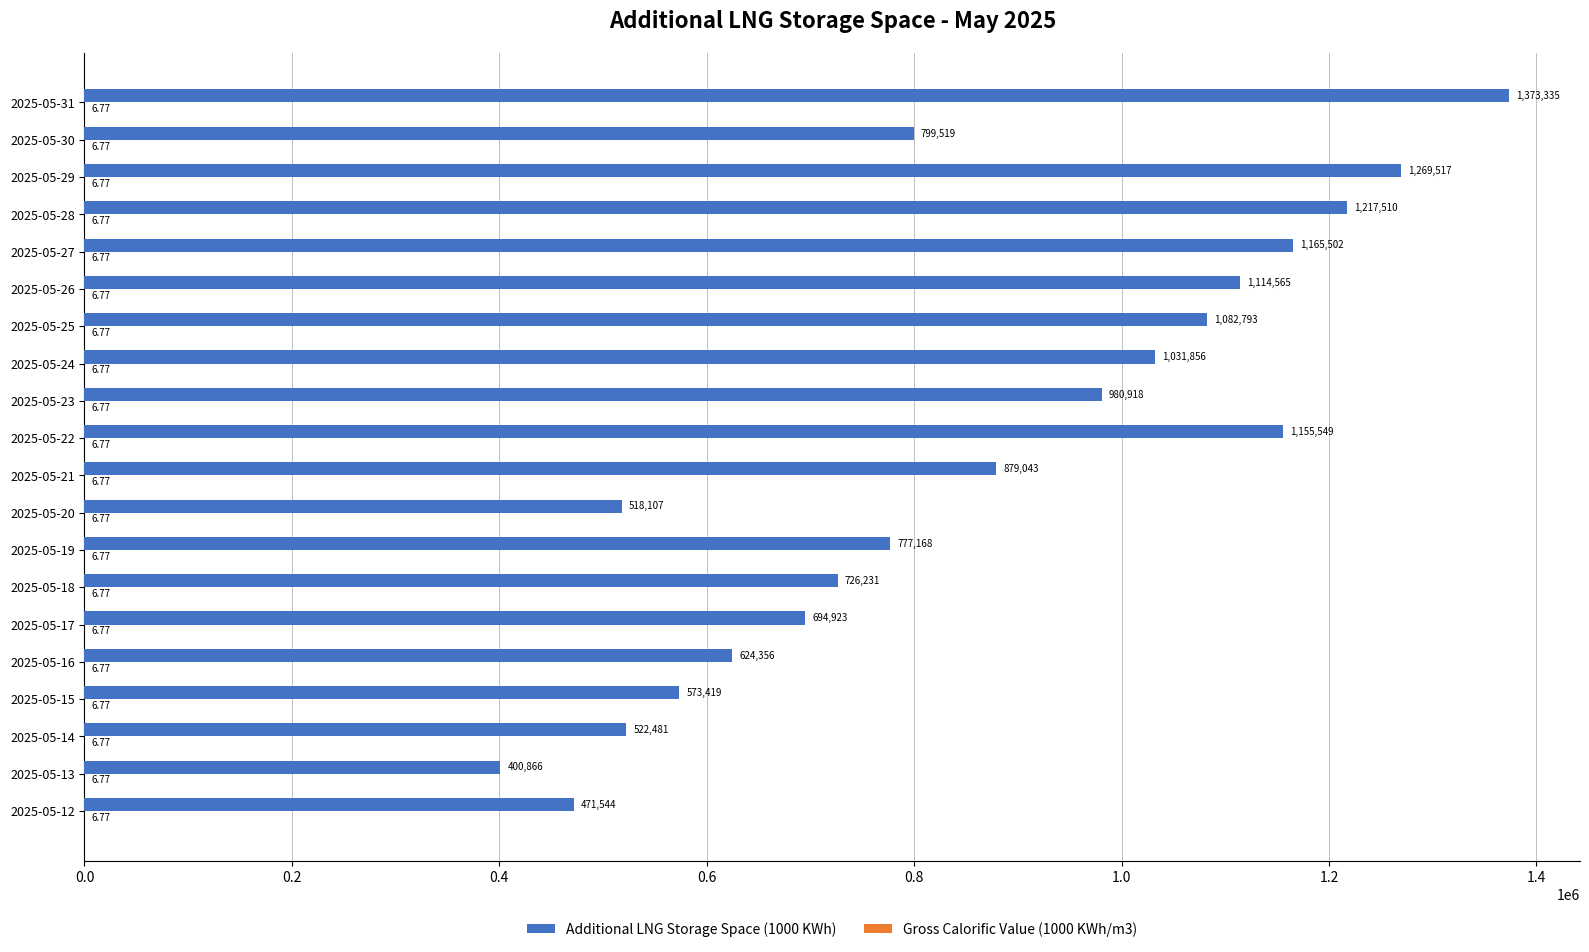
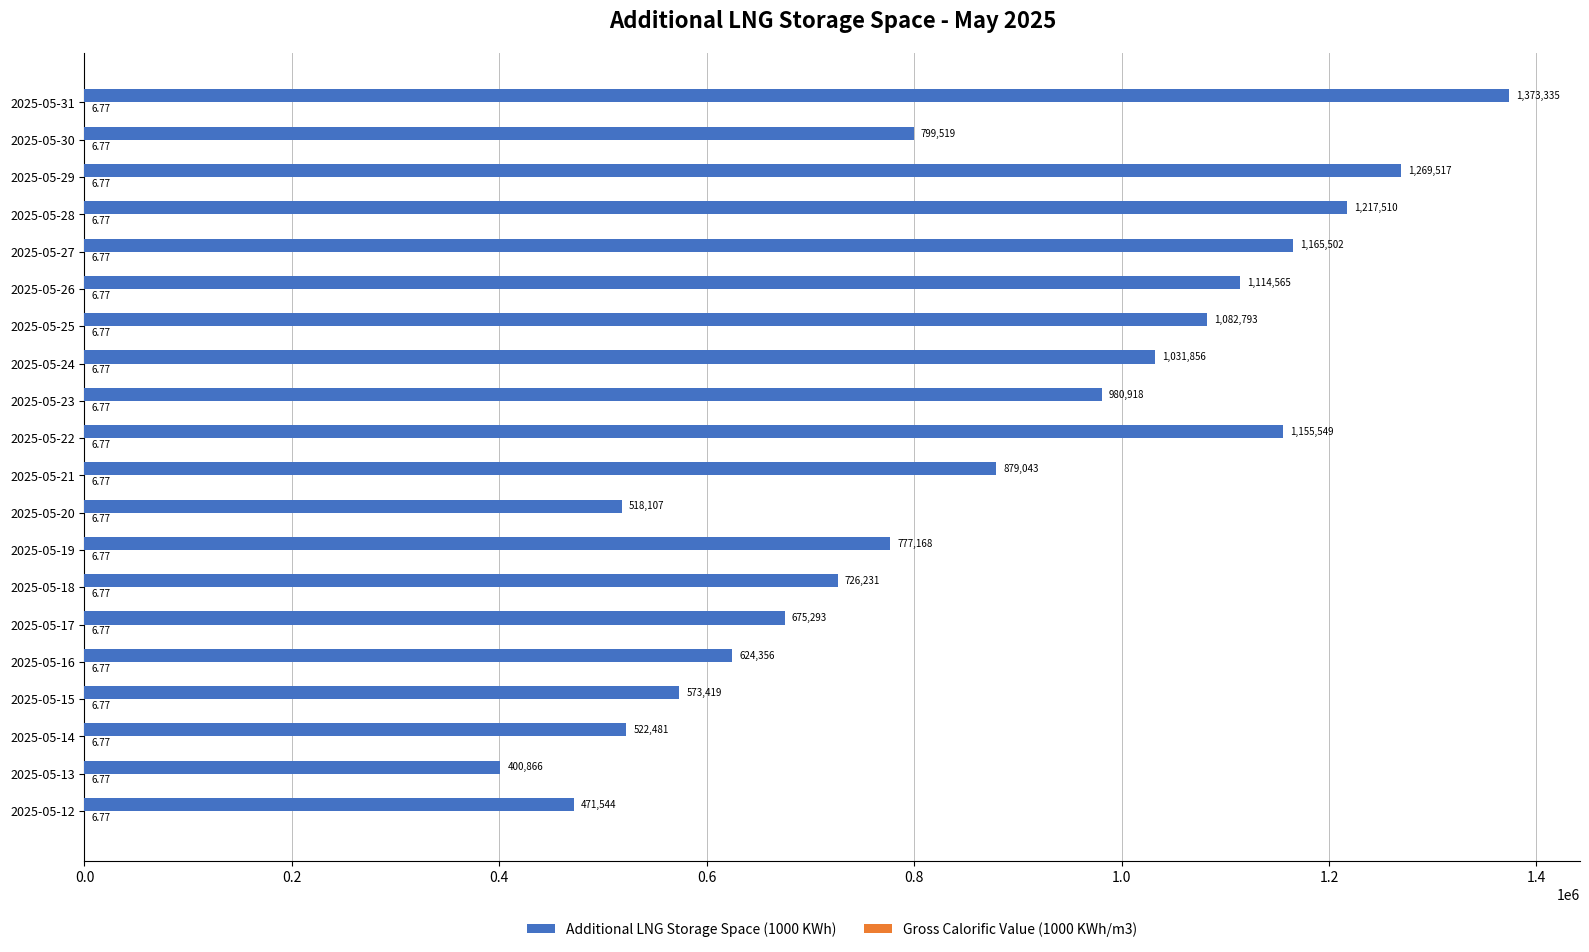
Additional LNG Storage Space (1000 KWh), 2025-05-17: 694,923 -> 675,293
